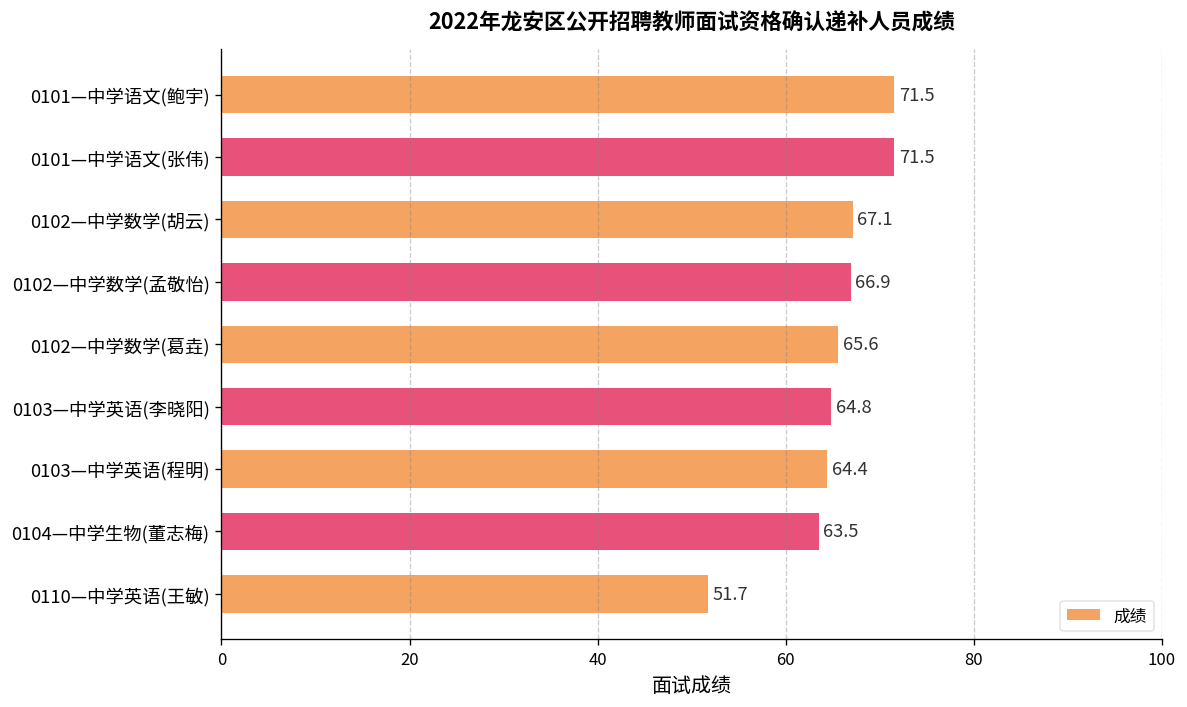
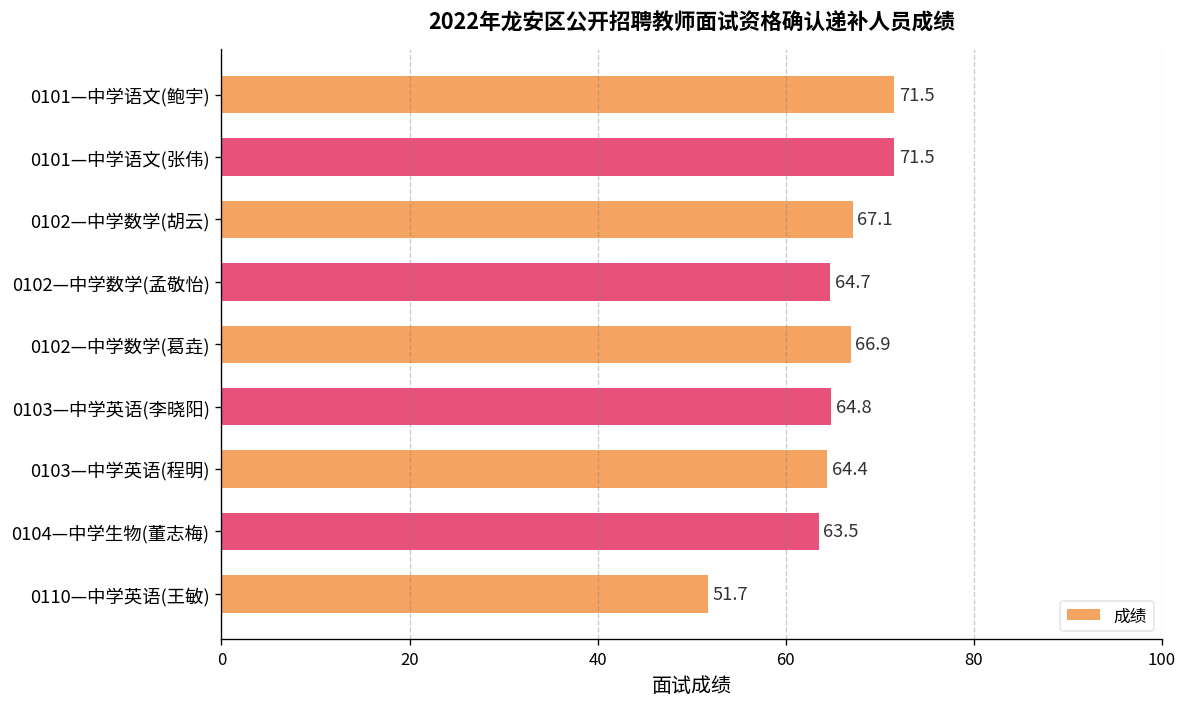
0102—中学数学(孟敬怡): 66.9 -> 64.7
0102—中学数学(葛垚): 65.6 -> 66.9
